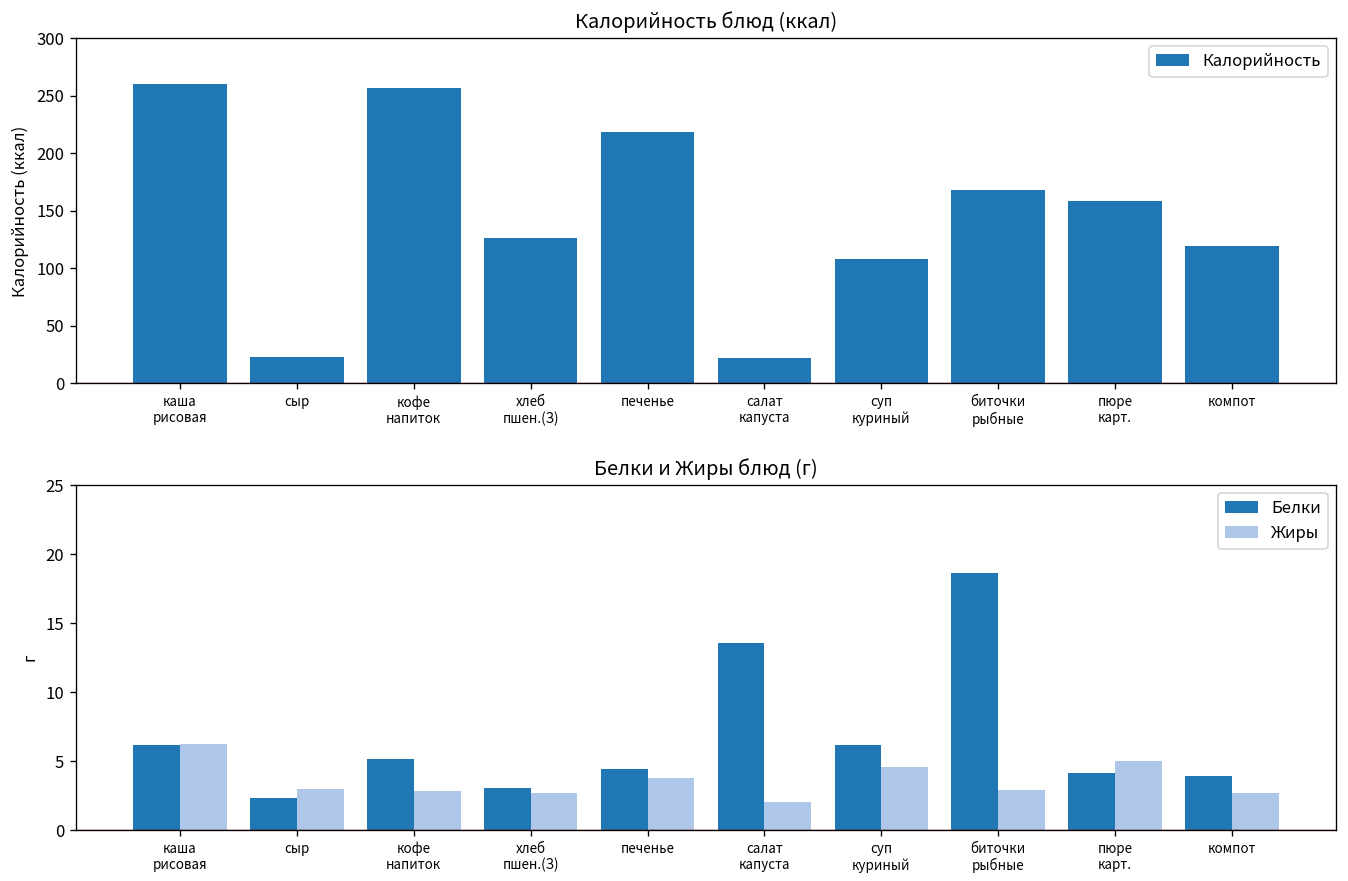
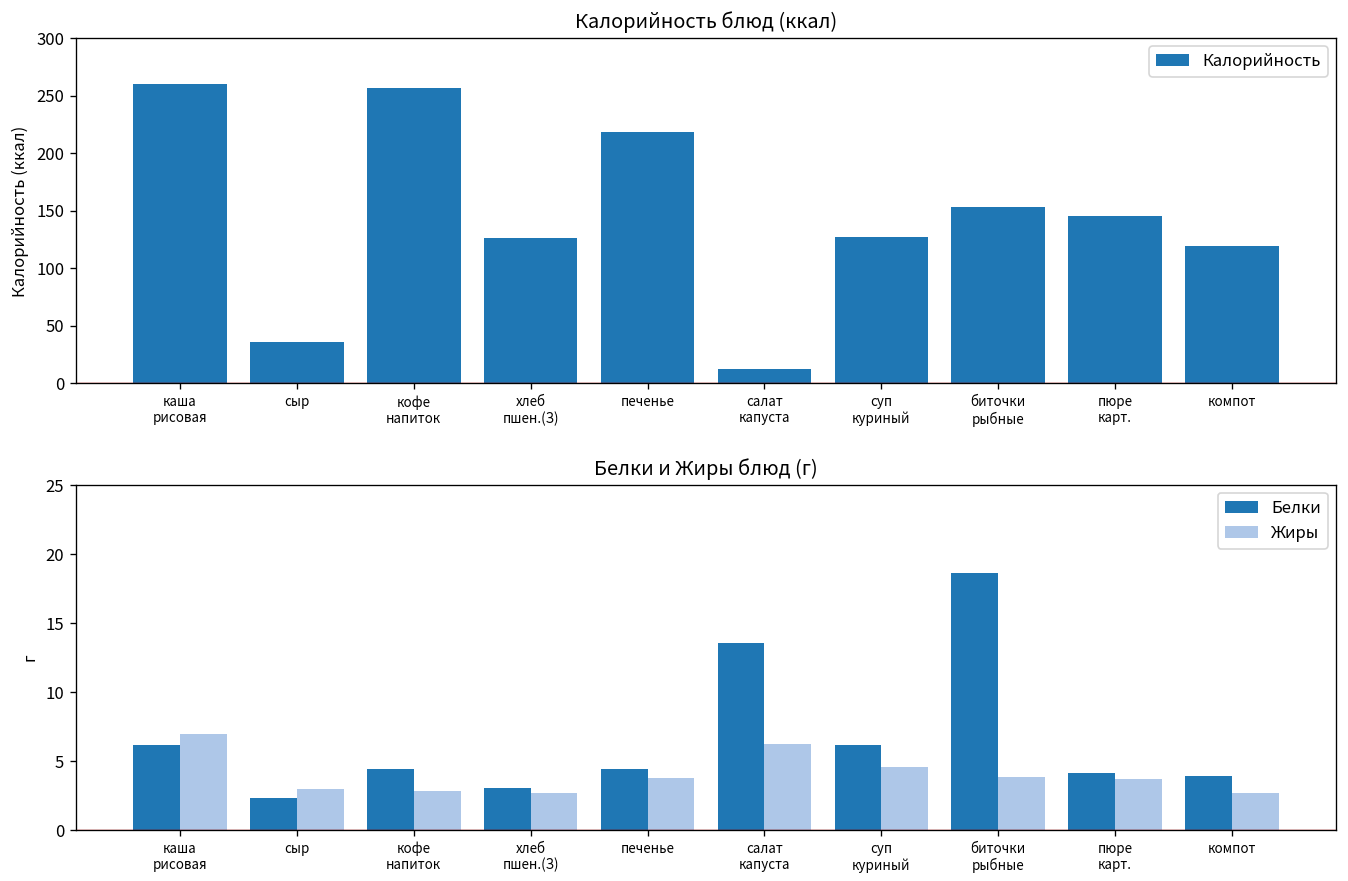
Калорийность блюд (ккал), сыр: 20 -> 40
Калорийность блюд (ккал), салат капуста: 20 -> 10
Калорийность блюд (ккал), суп куриный: 110 -> 130
Калорийность блюд (ккал), биточки рыбные: 170 -> 150
Калорийность блюд (ккал), пюре карт.: 160 -> 150
Белки и Жиры блюд (г), Жиры, каша рисовая: 6.2 -> 6.9
Белки и Жиры блюд (г), Белки, кофе напиток: 5.2 -> 4.4
Белки и Жиры блюд (г), Жиры, салат капуста: 2.0 -> 6.2
Белки и Жиры блюд (г), Жиры, биточки рыбные: 2.9 -> 3.8
Белки и Жиры блюд (г), Жиры, пюре карт.: 5.0 -> 3.7
